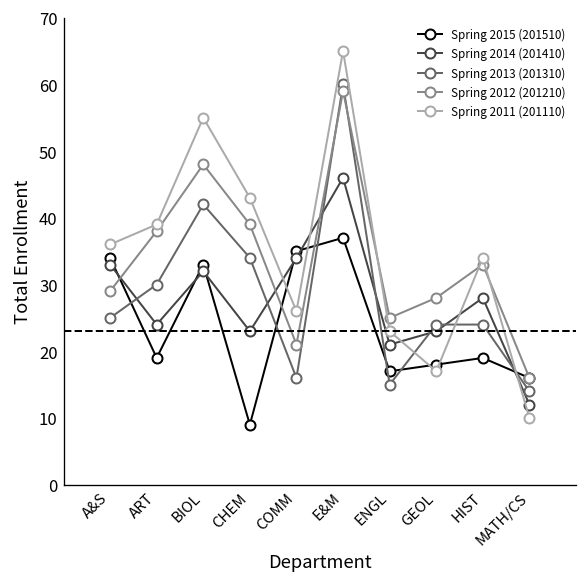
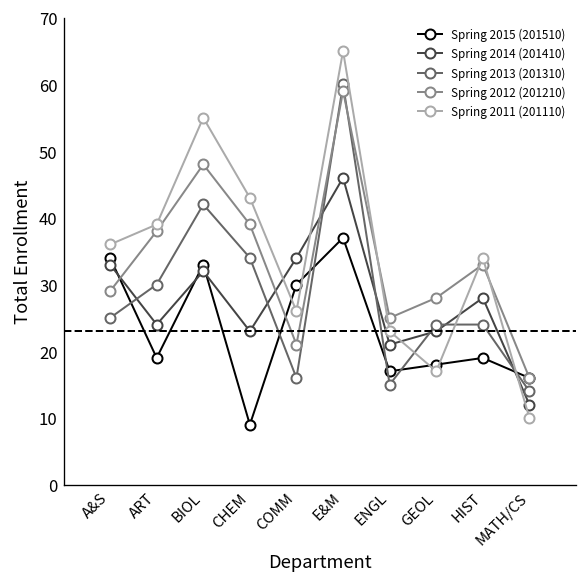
Spring 2015 (201510), COMM: 35 -> 30
